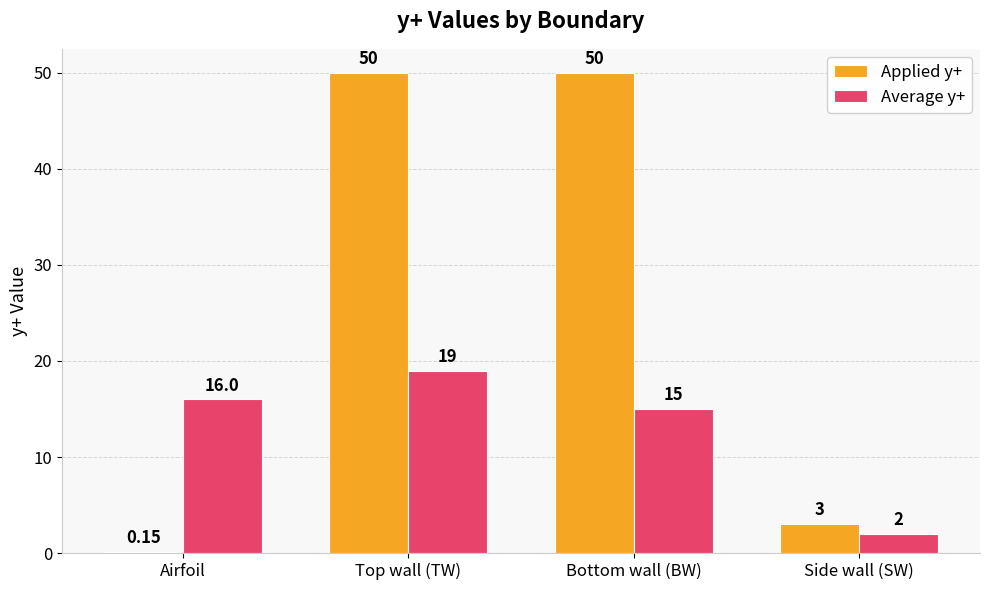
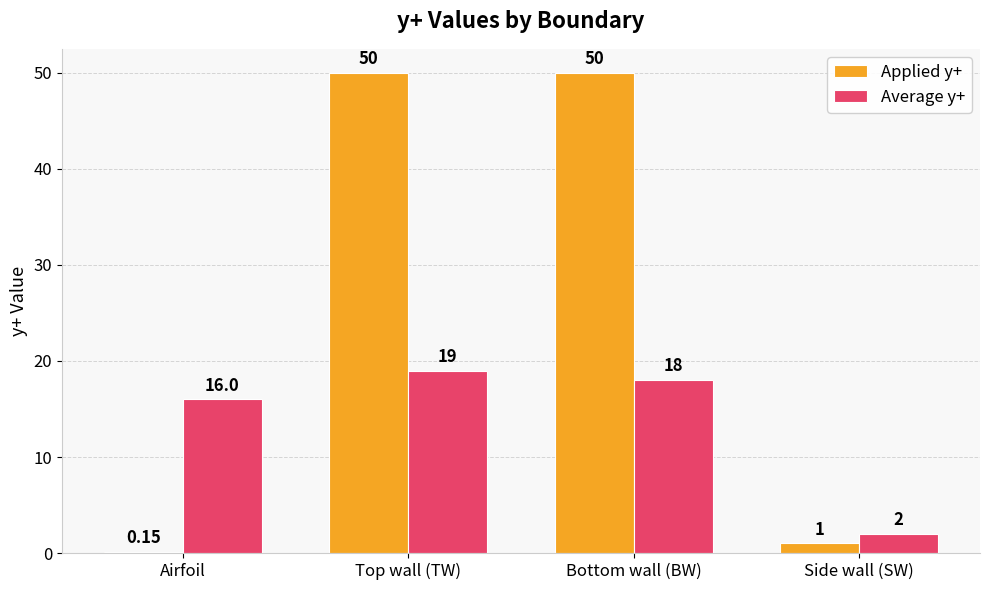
Average y+, Bottom wall (BW): 15 -> 18
Applied y+, Side wall (SW): 3 -> 1
